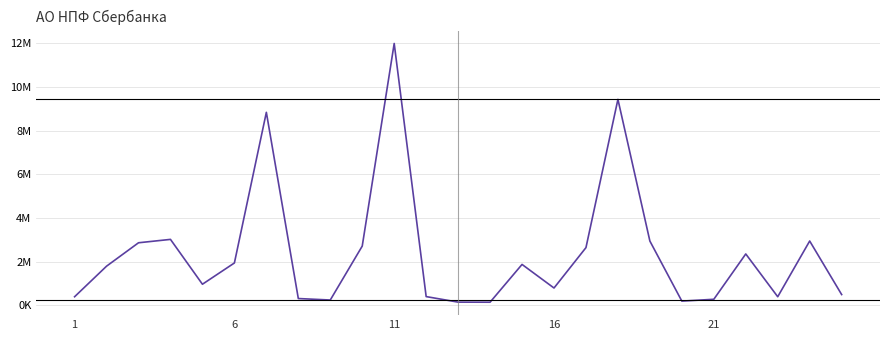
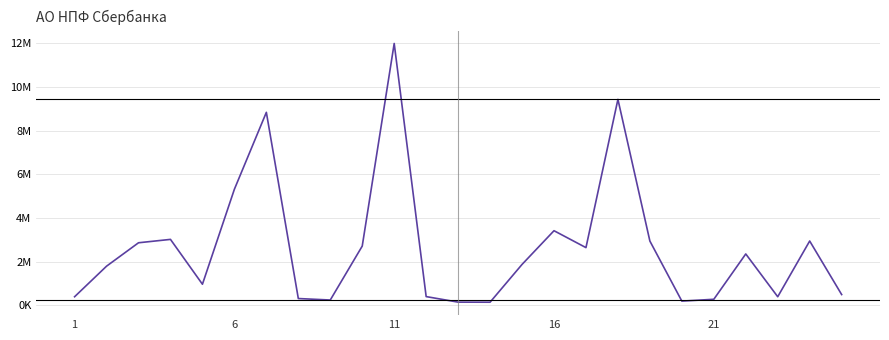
6: 1900000 -> 5300000
16: 800000 -> 3400000
